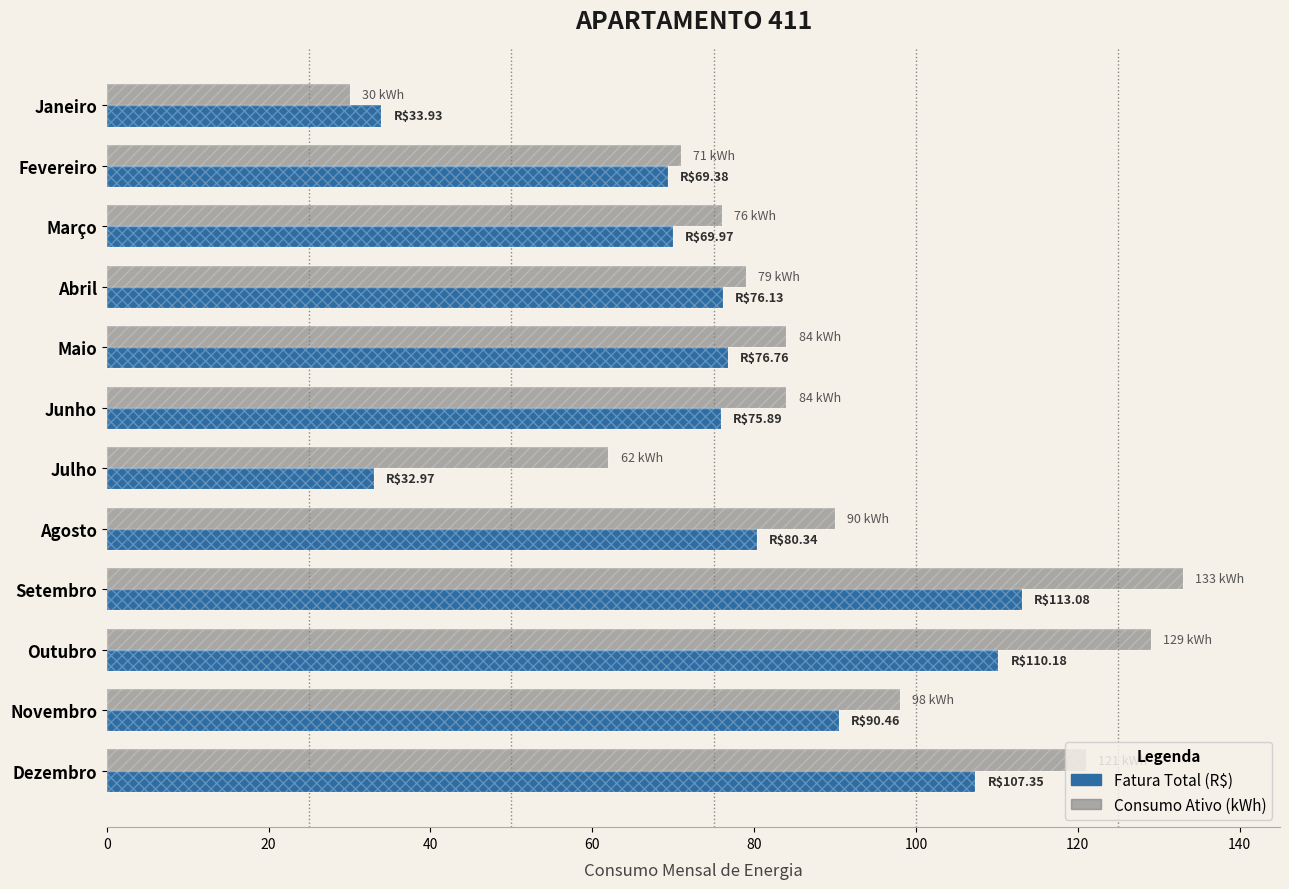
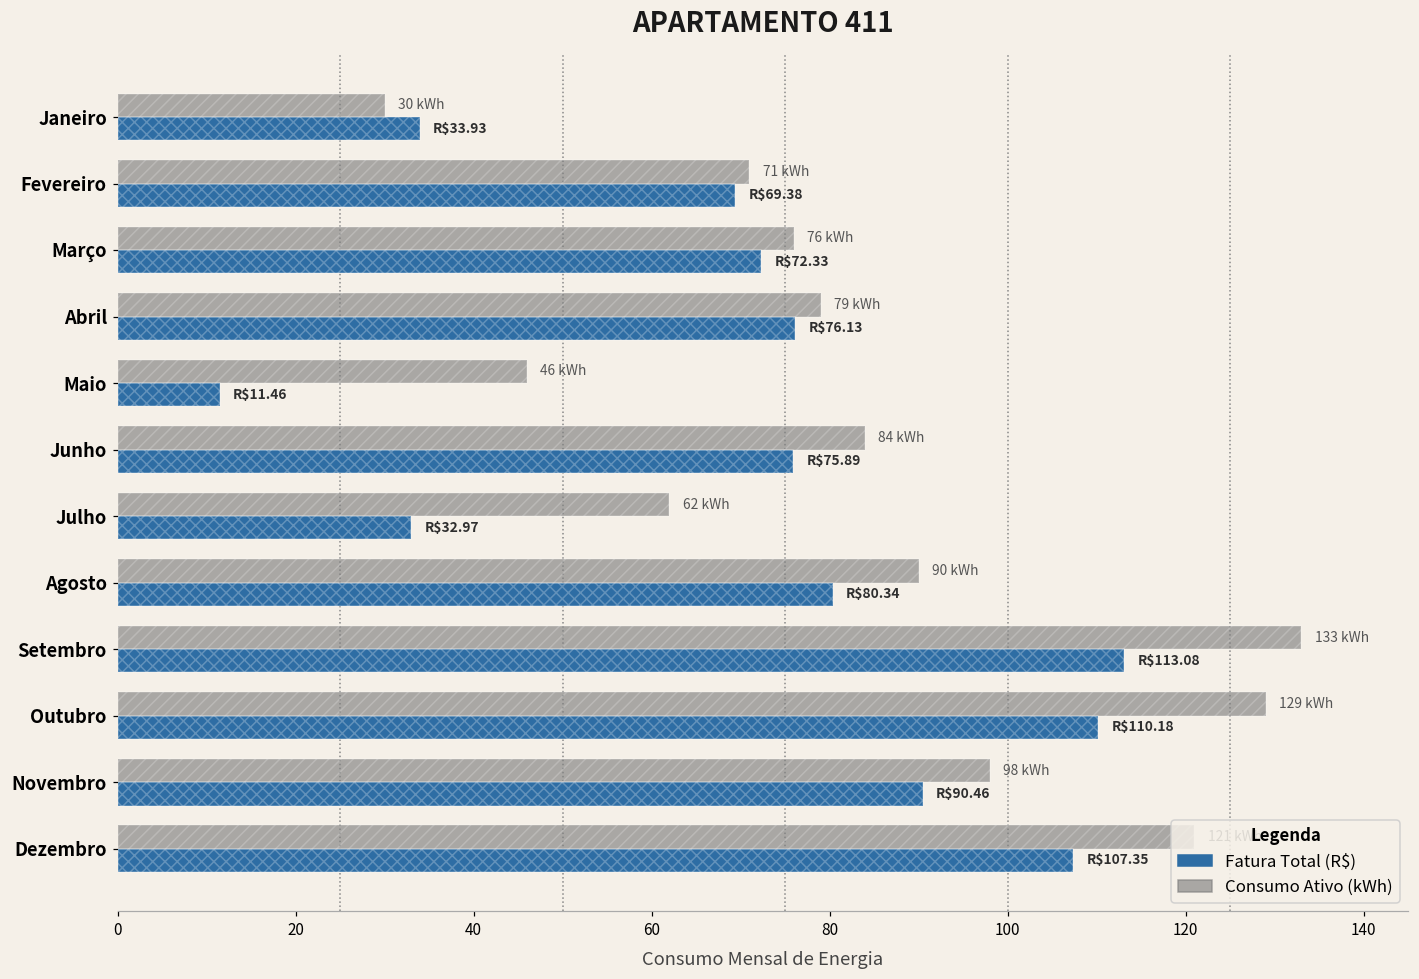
Fatura Total (R$), Março: $69.97 -> $72.33
Consumo Ativo (kWh), Maio: 84 -> 46
Fatura Total (R$), Maio: $76.76 -> $11.46
